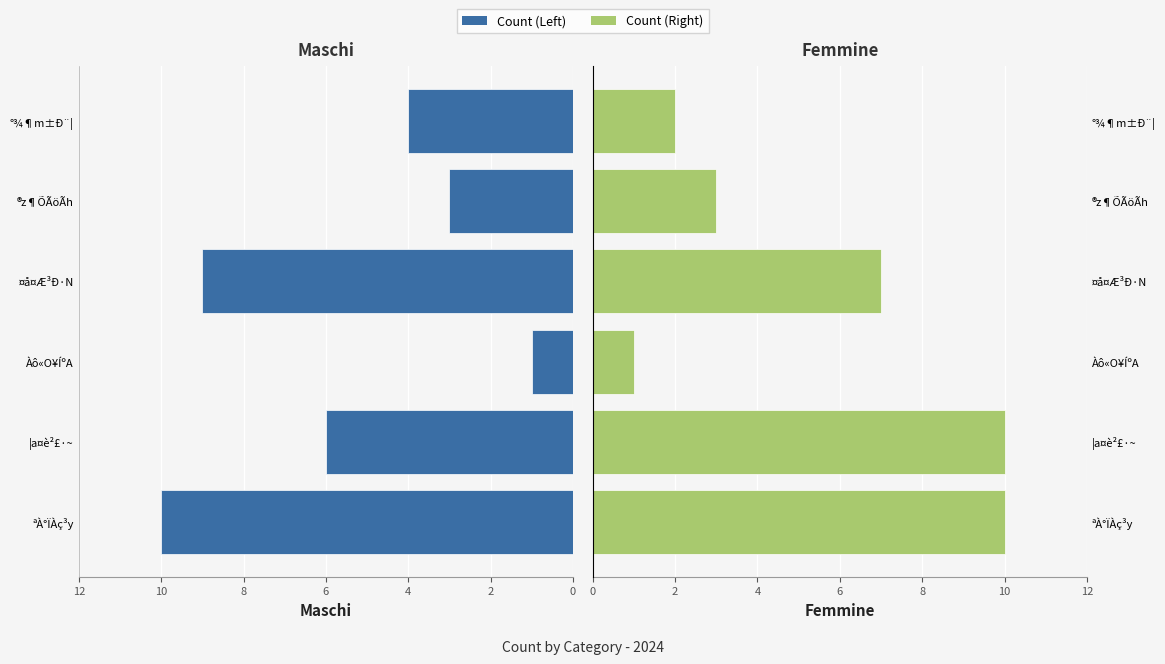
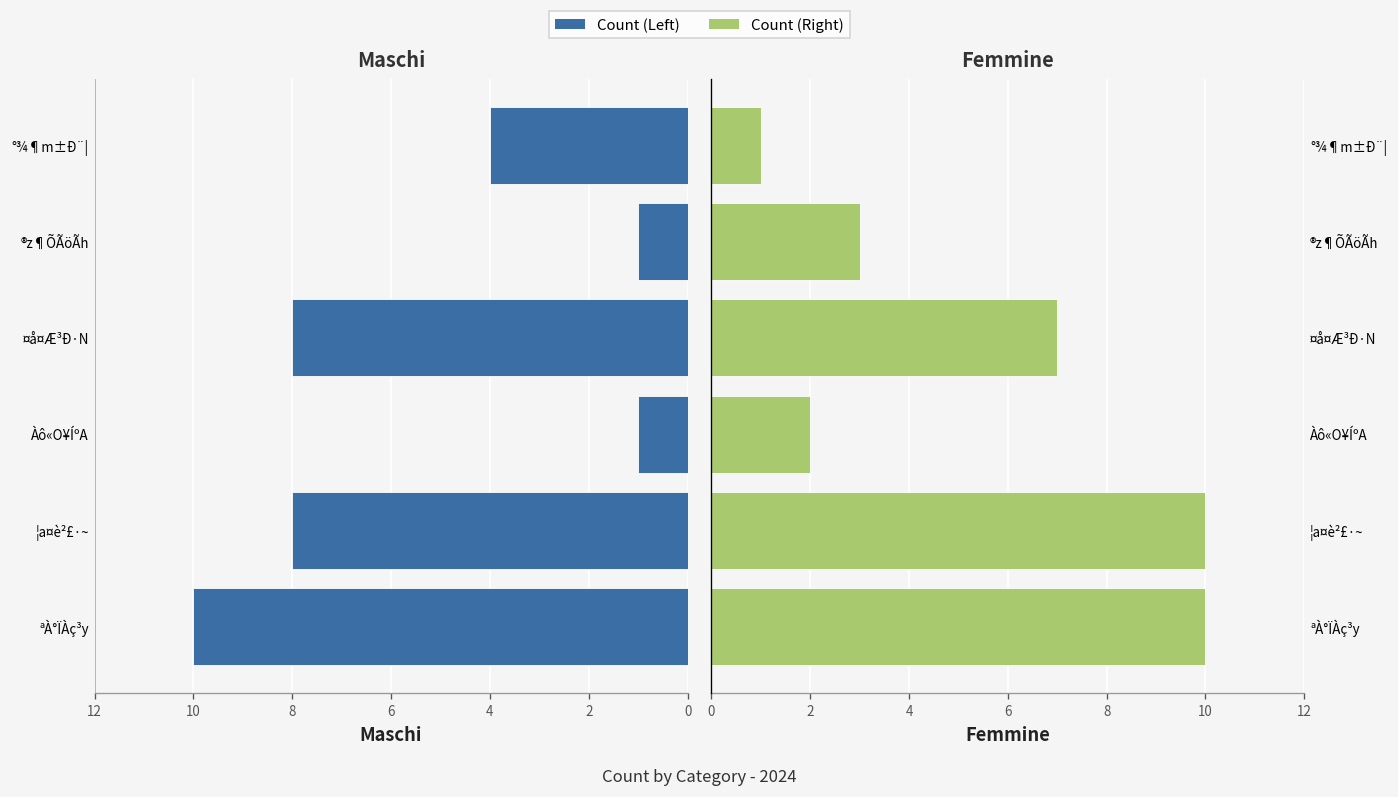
Maschi, ®z¶ÕÃöÃh: 3 -> 1
Maschi, ¤å¤Æ³Ð·N: 9 -> 8
Maschi, ¦a¤è²£·~: 6 -> 8
Femmine, °¾¶m±Ð¨|: 2 -> 1
Femmine, Àô«O¥ÍºA: 1 -> 2
